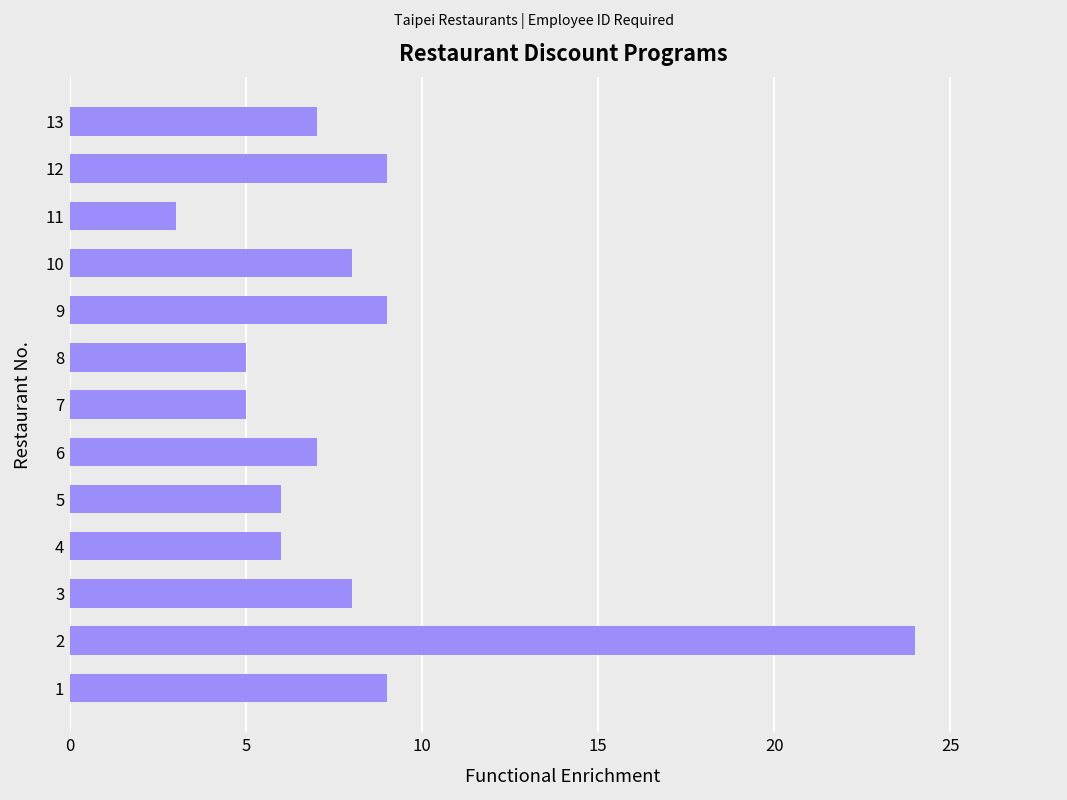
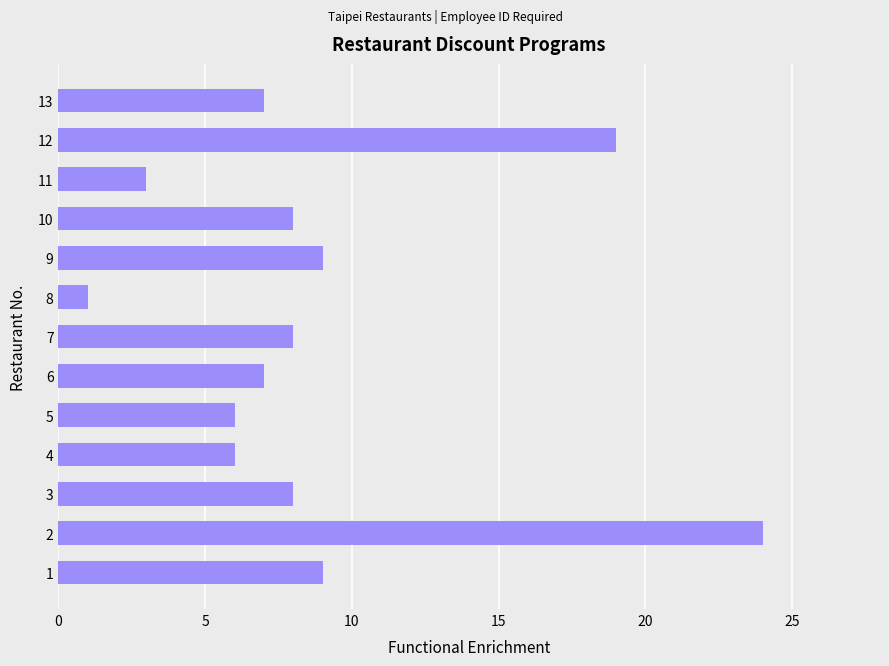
12: 9 -> 19
8: 5 -> 1
7: 5 -> 8
